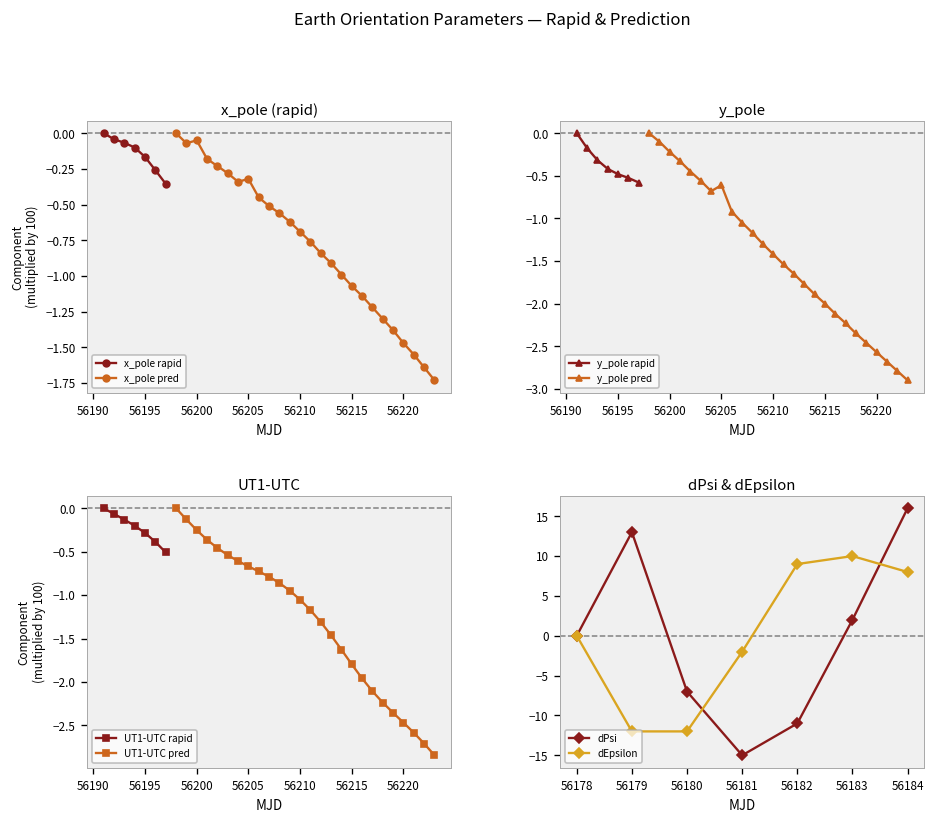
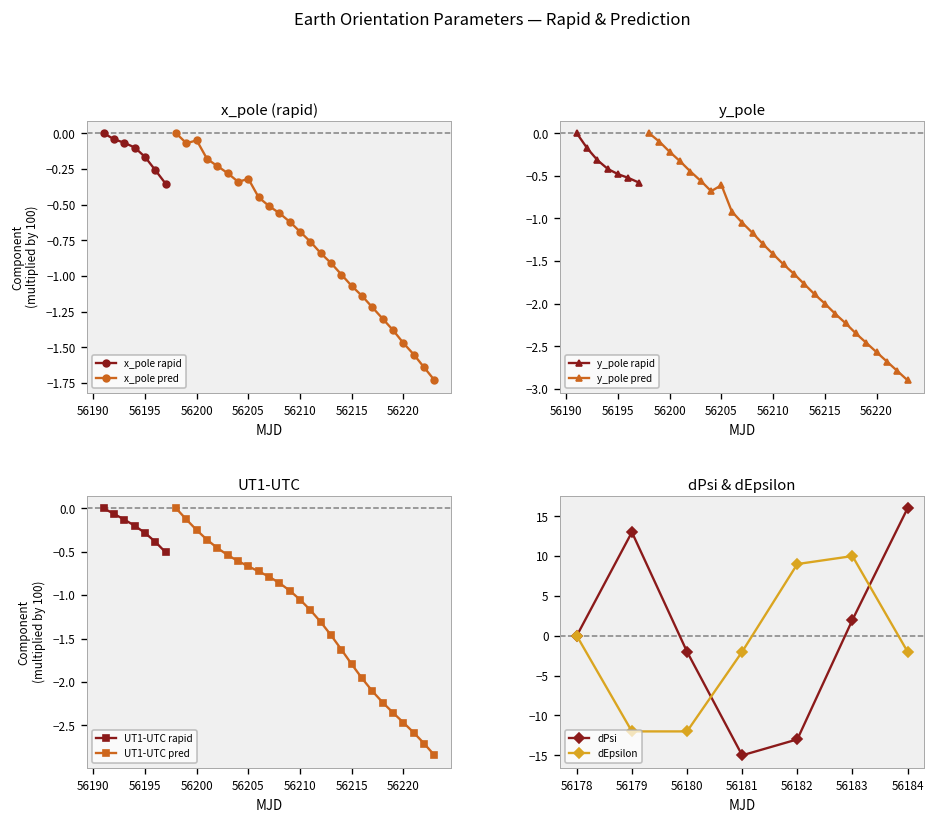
dPsi & dEpsilon, dPsi, 56180: -7 -> -2
dPsi & dEpsilon, dPsi, 56182: -11 -> -13
dPsi & dEpsilon, dEpsilon, 56184: 8 -> -2
